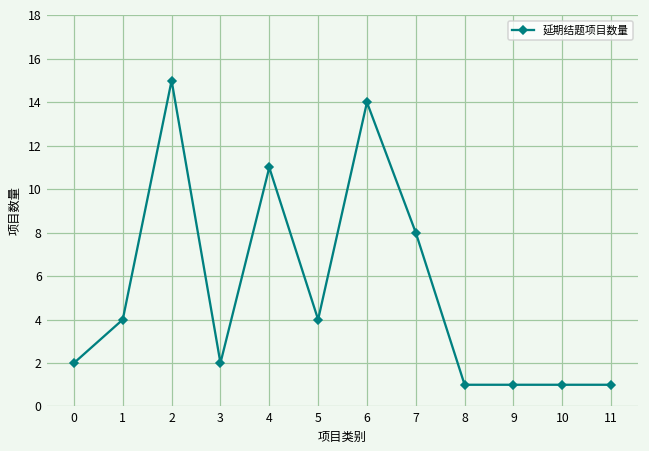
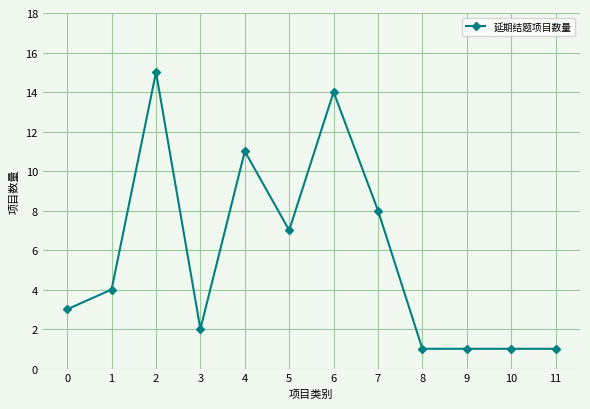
0: 2 -> 3
5: 4 -> 7
